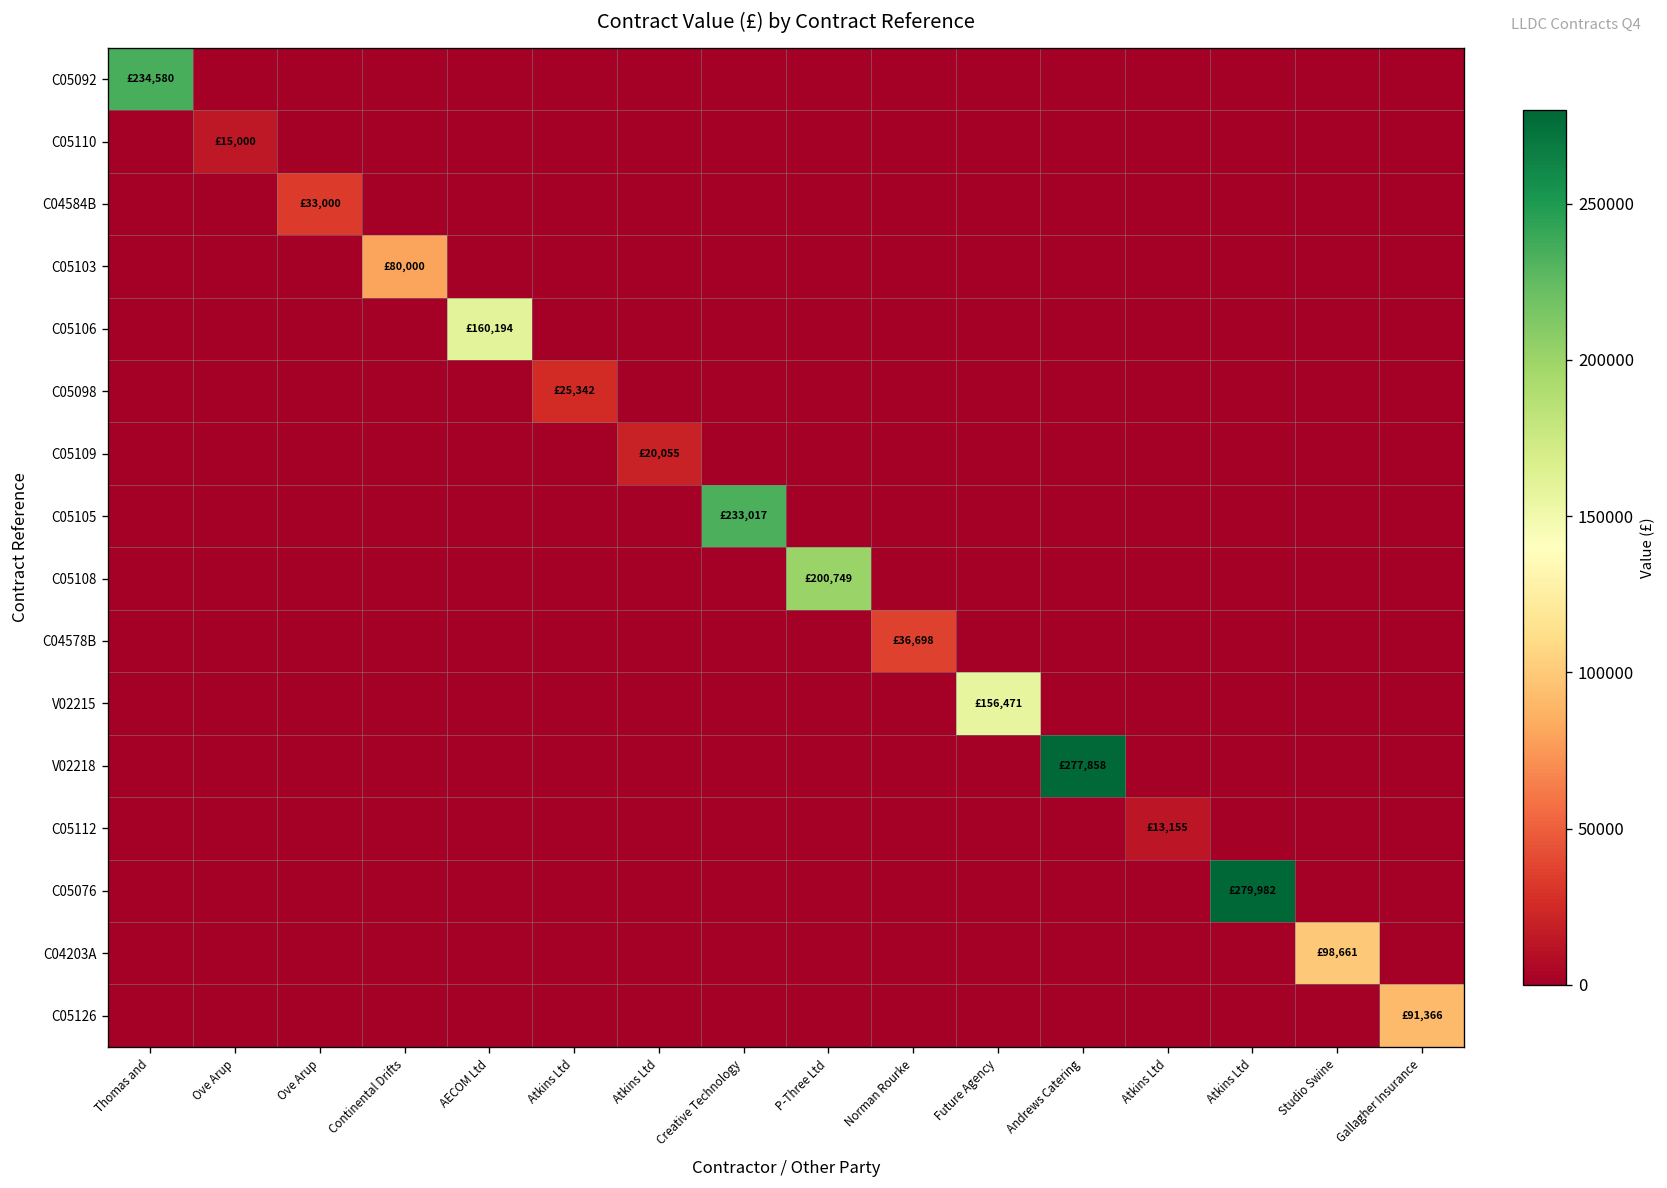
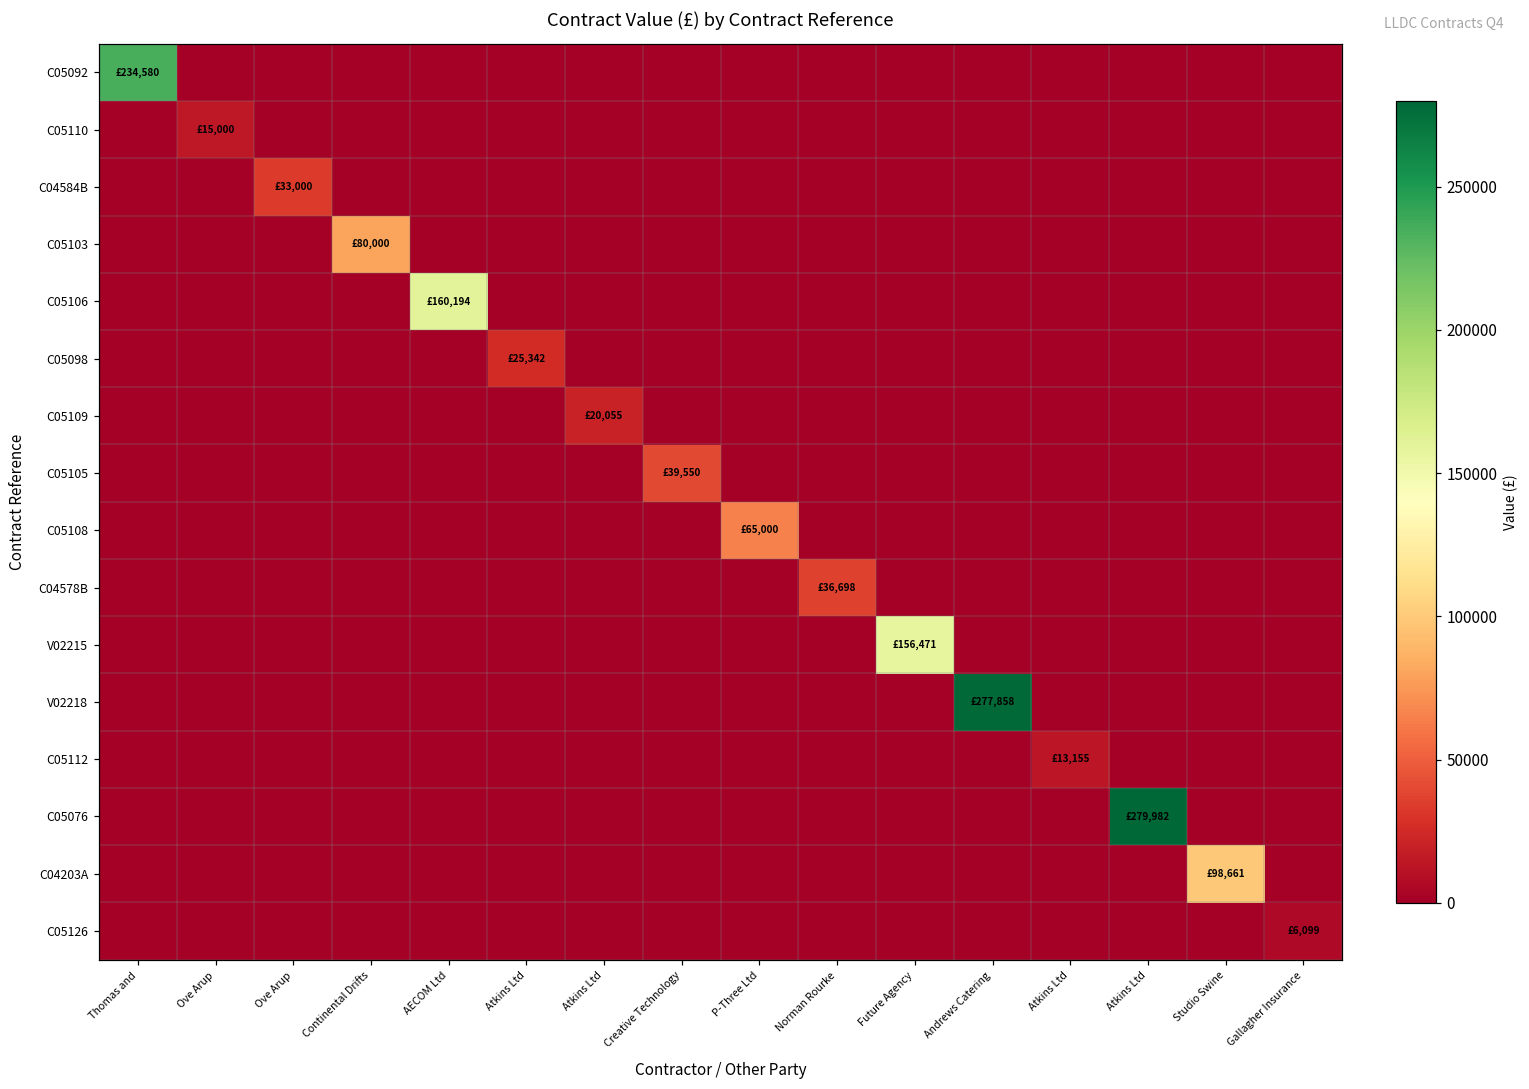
C05105, Creative Technology: £233,017 -> £39,550
C05108, P-Three Ltd: £200,749 -> £65,000
C05126, Gallagher Insurance: £91,366 -> £6,099
